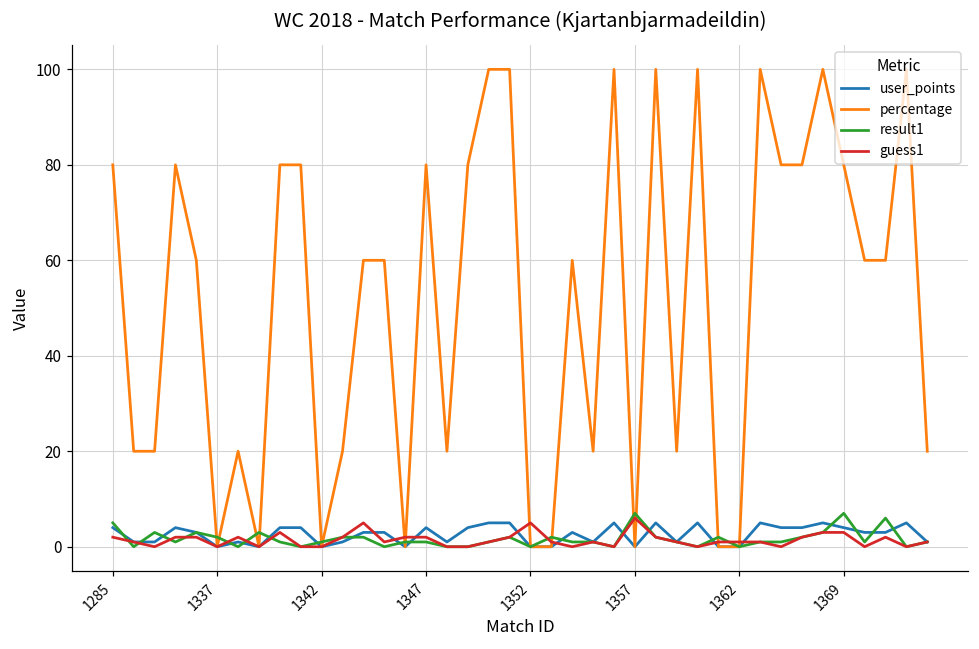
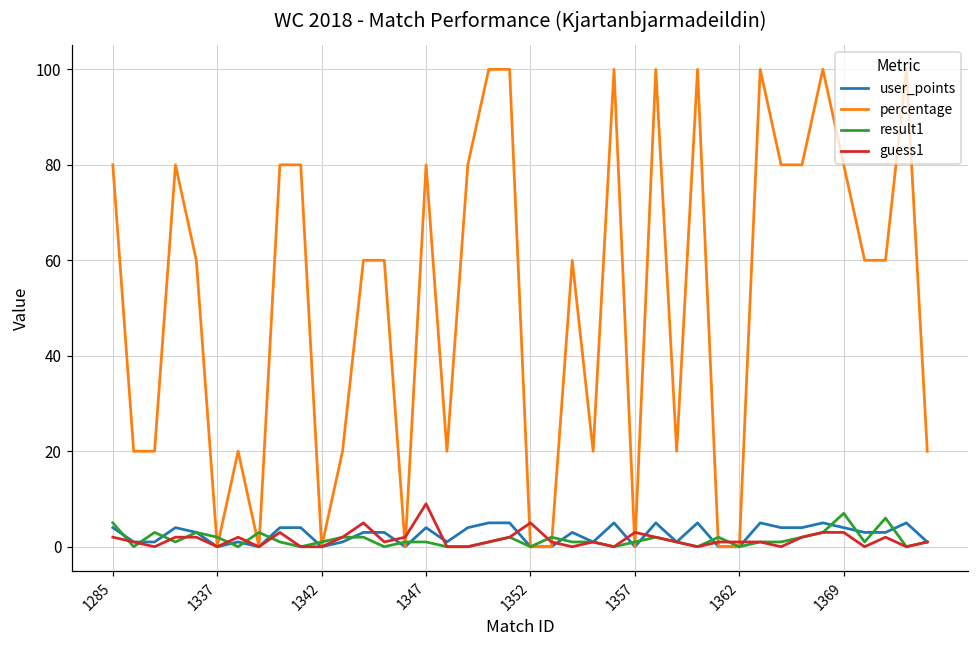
guess1, 1347: 2 -> 9
result1, 1357: 7 -> 1
guess1, 1357: 6 -> 3
